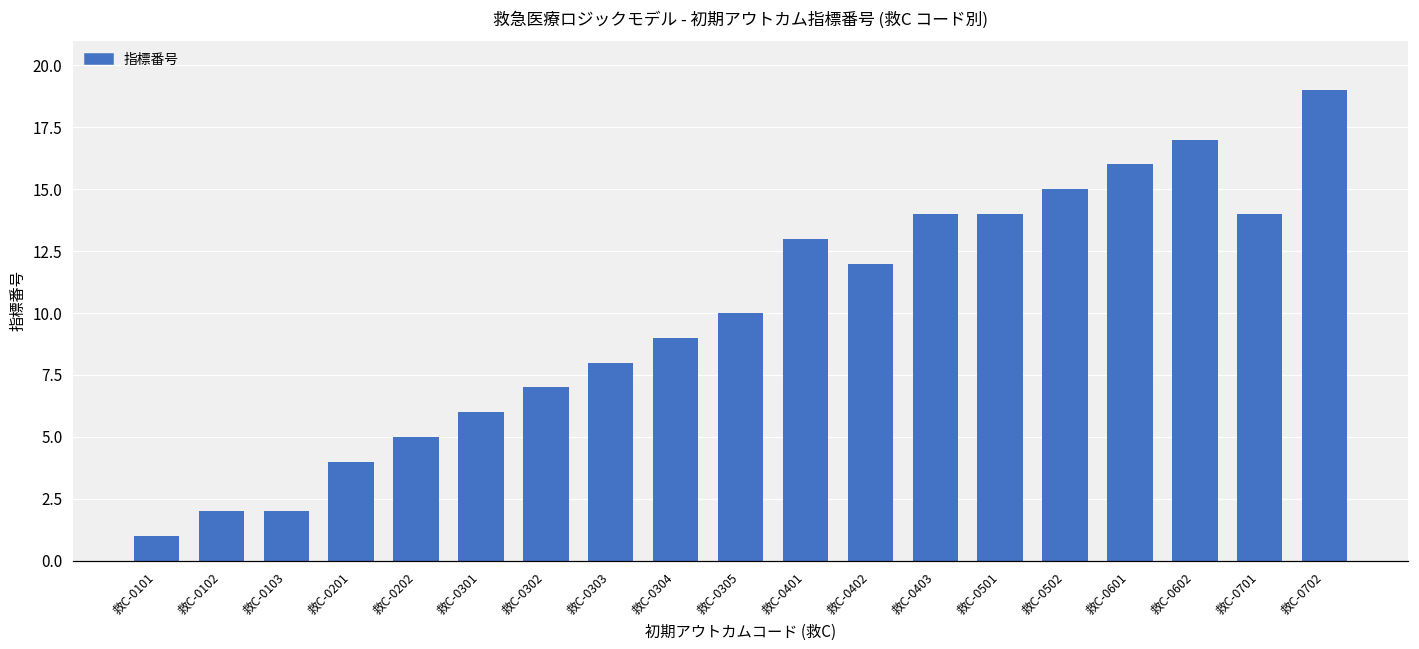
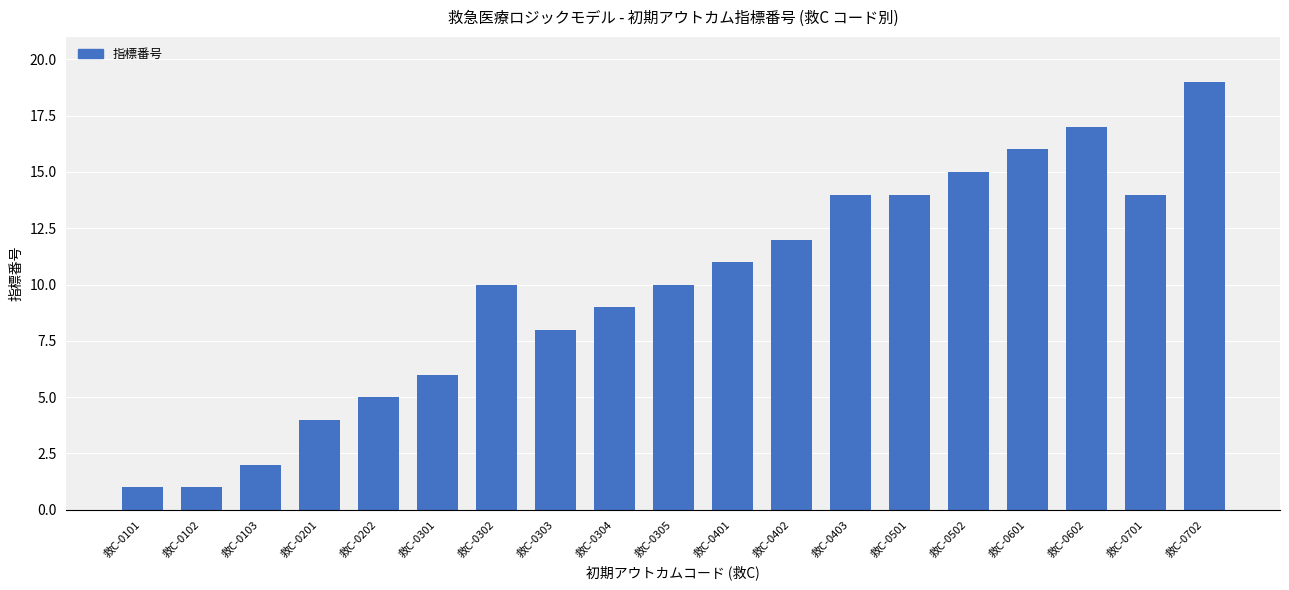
救C-0102: 2 -> 1
救C-0302: 7 -> 10
救C-0401: 13 -> 11
